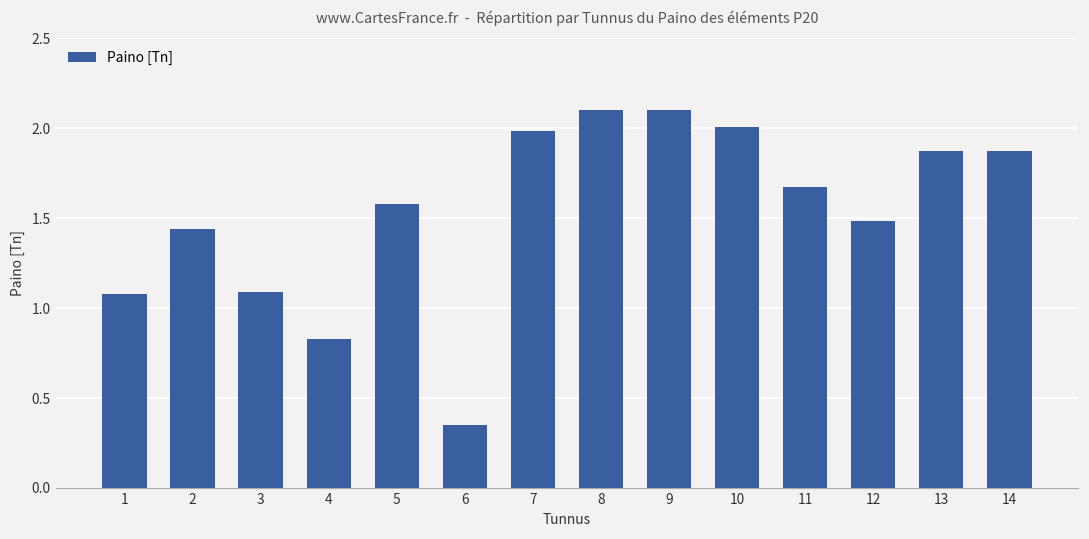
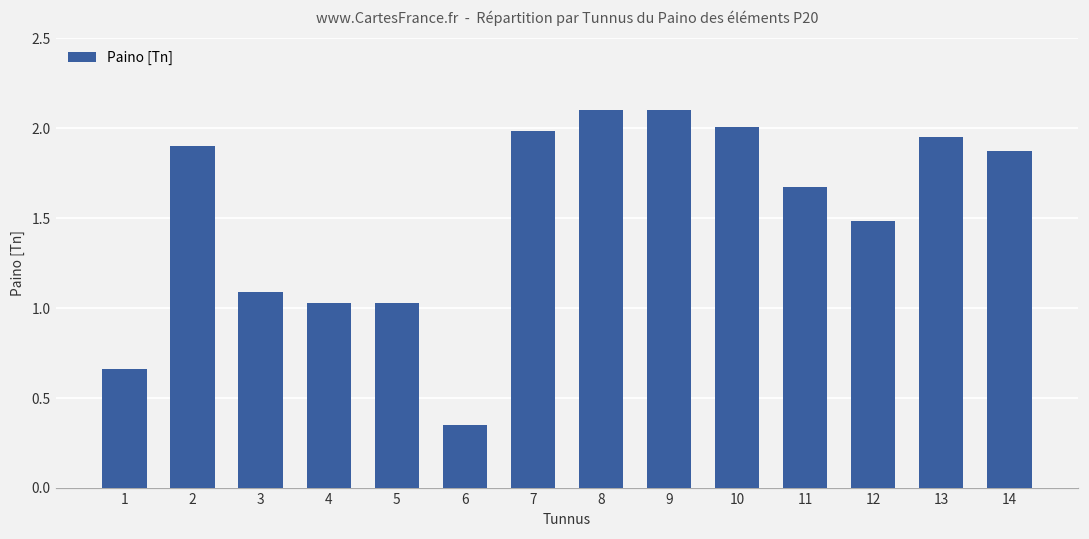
1: 1.08 -> 0.66
2: 1.44 -> 1.90
4: 0.83 -> 1.03
5: 1.58 -> 1.03
13: 1.87 -> 1.95
